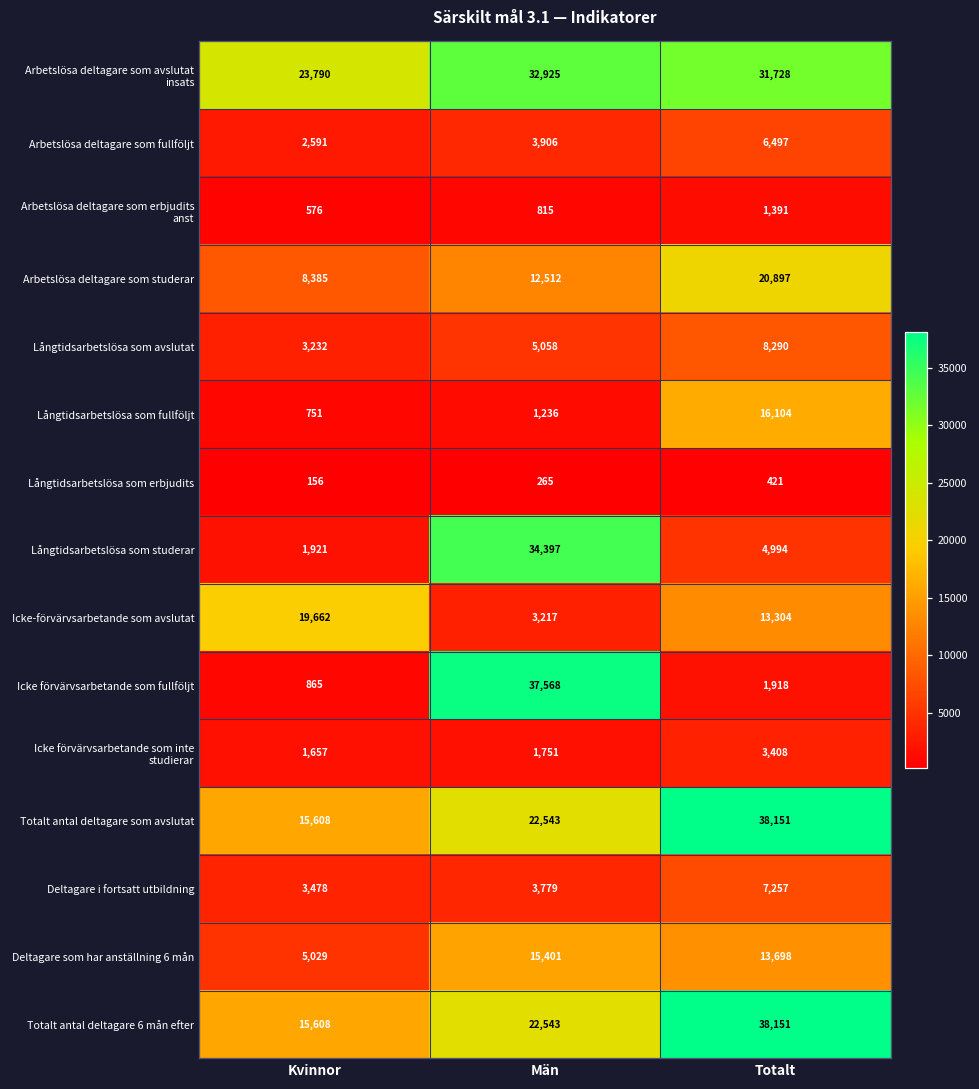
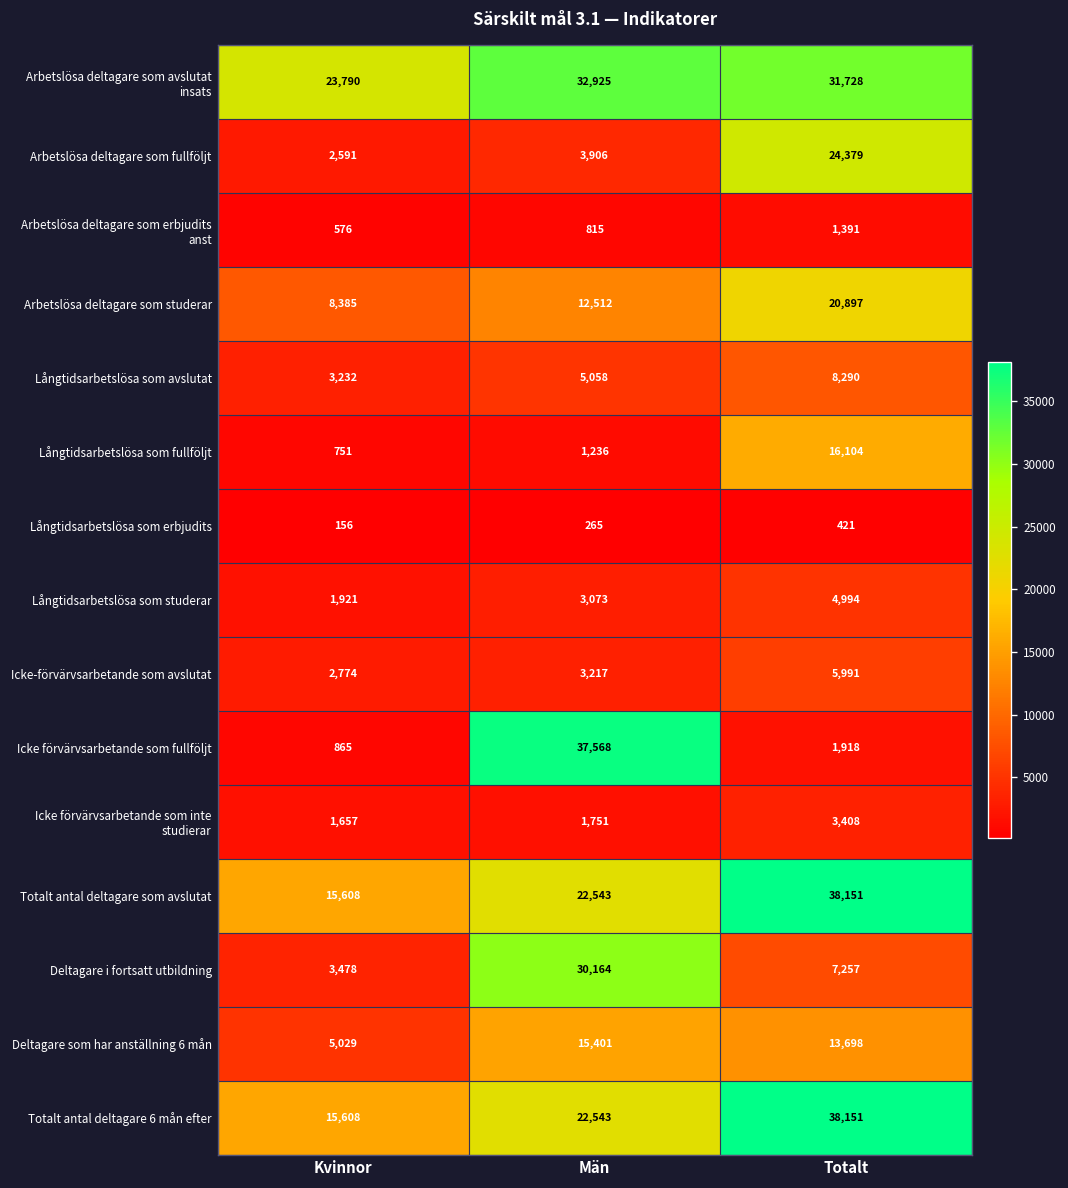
Arbetslösa deltagare som fullföljt, Totalt: 6,497 -> 24,379
Långtidsarbetslösa som studerar, Män: 34,397 -> 3,073
Icke-förvärvsarbetande som avslutat, Kvinnor: 19,662 -> 2,774
Icke-förvärvsarbetande som avslutat, Totalt: 13,304 -> 5,991
Deltagare i fortsatt utbildning, Män: 3,779 -> 30,164
